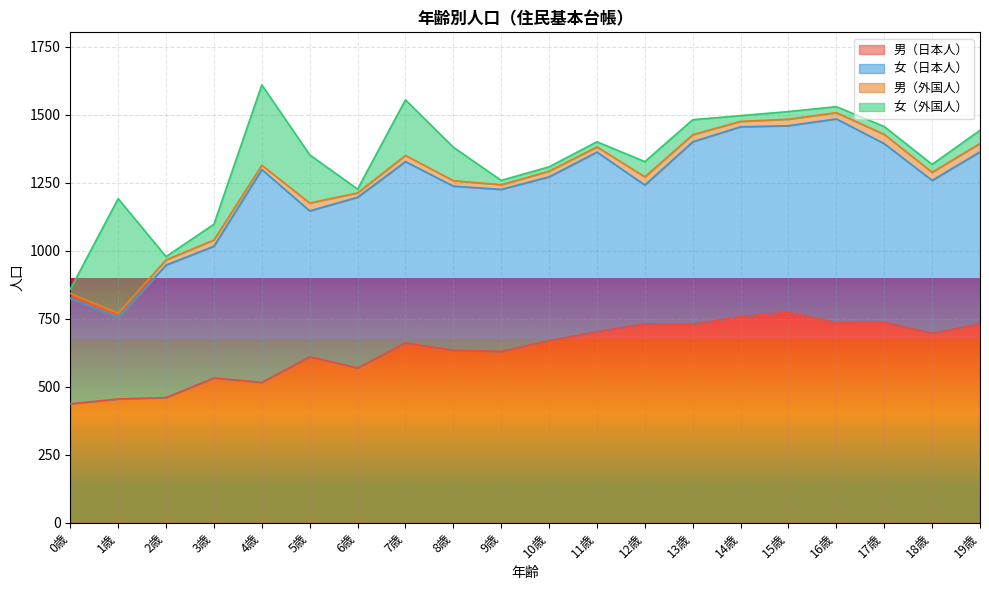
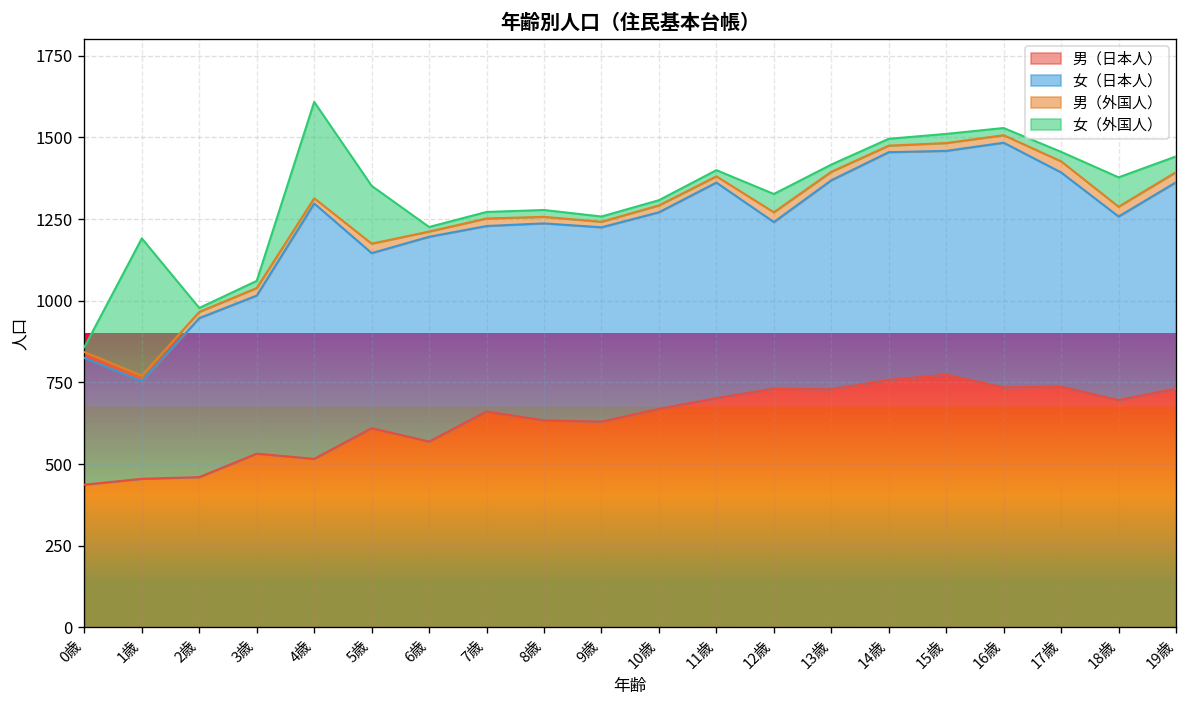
女（外国人）, 3歳: 60 -> 20
女（日本人）, 7歳: 670 -> 570
女（外国人）, 7歳: 200 -> 20
女（外国人）, 8歳: 120 -> 20
女（日本人）, 13歳: 670 -> 640
女（外国人）, 13歳: 60 -> 20
女（外国人）, 18歳: 30 -> 90
